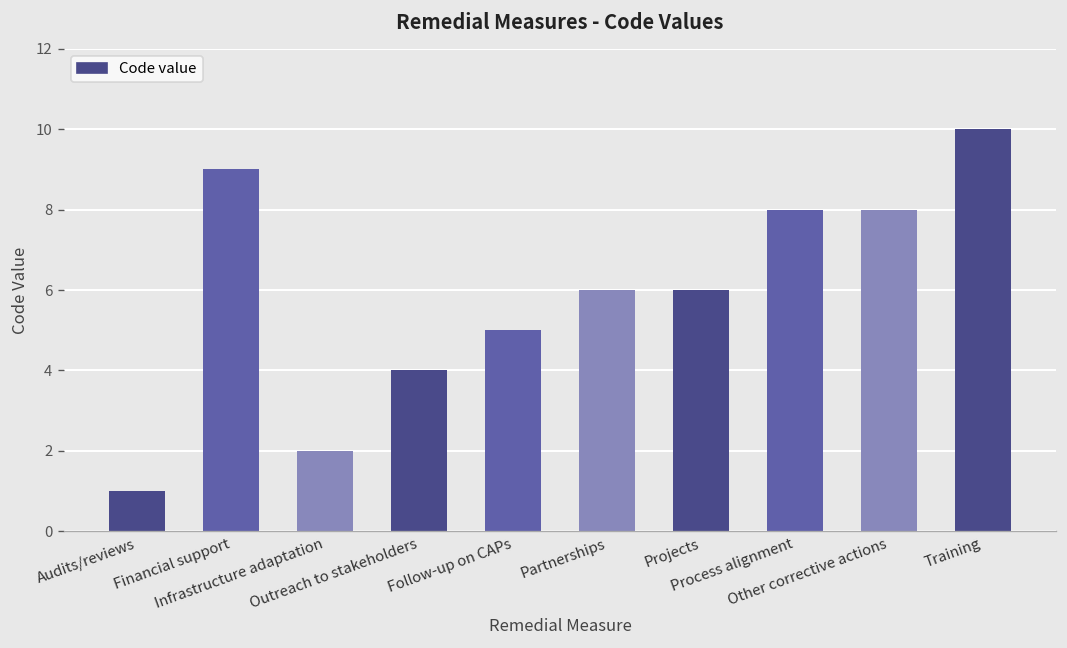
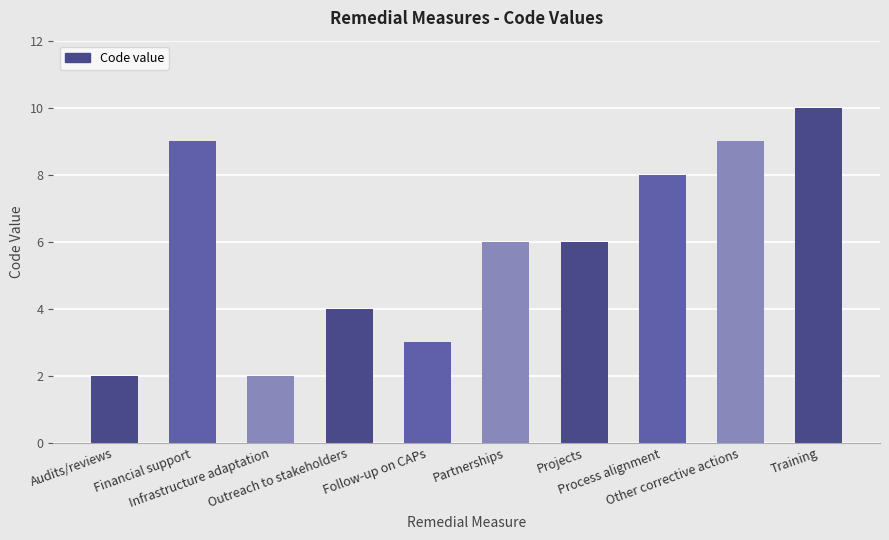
Audits/reviews: 1 -> 2
Follow-up on CAPs: 5 -> 3
Other corrective actions: 8 -> 9
